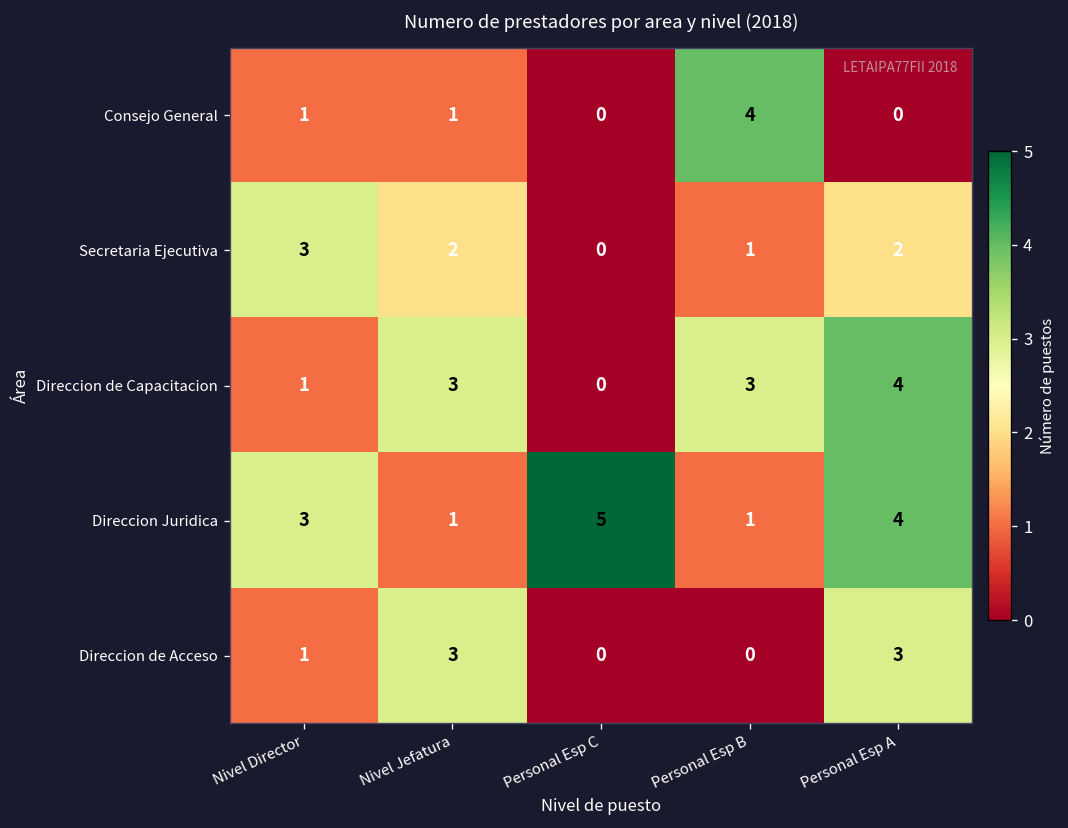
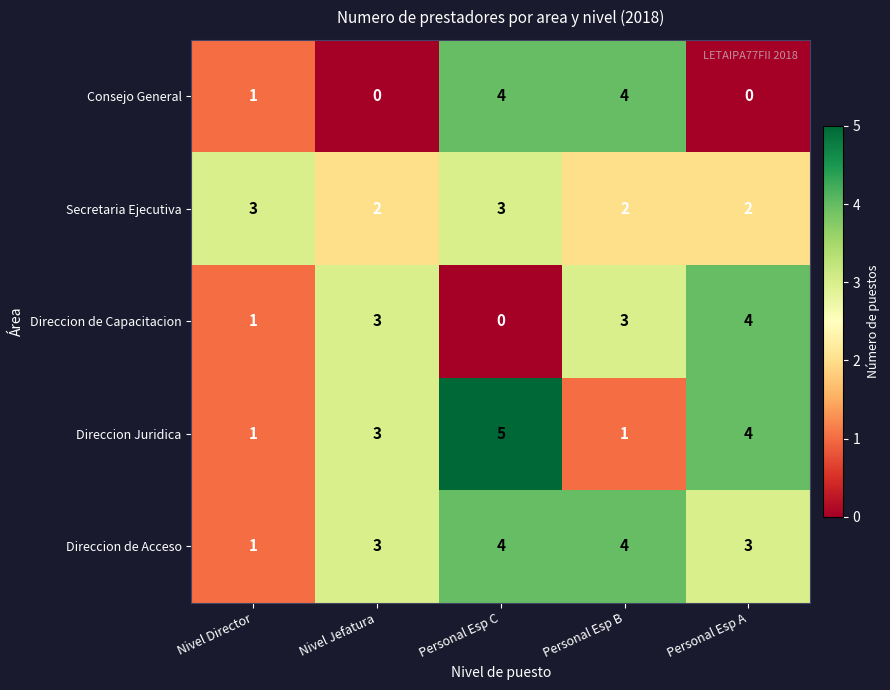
Consejo General, Nivel Jefatura: 1 -> 0
Consejo General, Personal Esp C: 0 -> 4
Secretaria Ejecutiva, Personal Esp C: 0 -> 3
Secretaria Ejecutiva, Personal Esp B: 1 -> 2
Direccion Juridica, Nivel Director: 3 -> 1
Direccion Juridica, Nivel Jefatura: 1 -> 3
Direccion de Acceso, Personal Esp C: 0 -> 4
Direccion de Acceso, Personal Esp B: 0 -> 4
